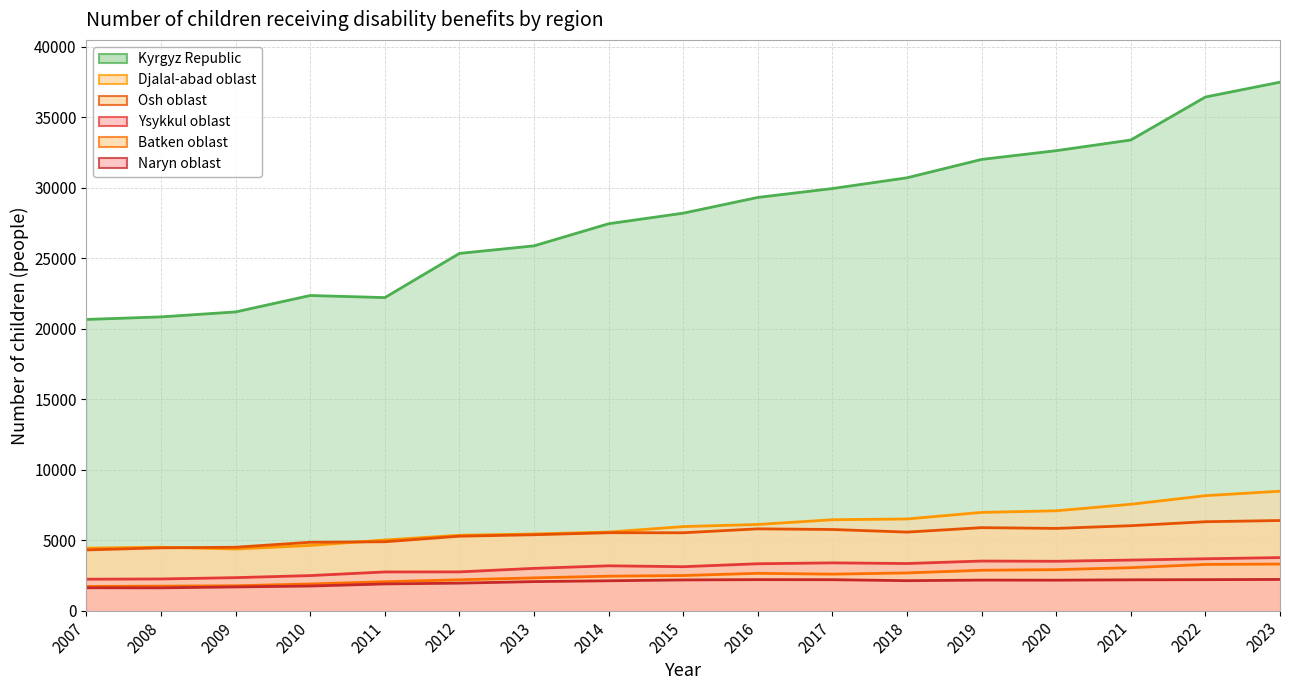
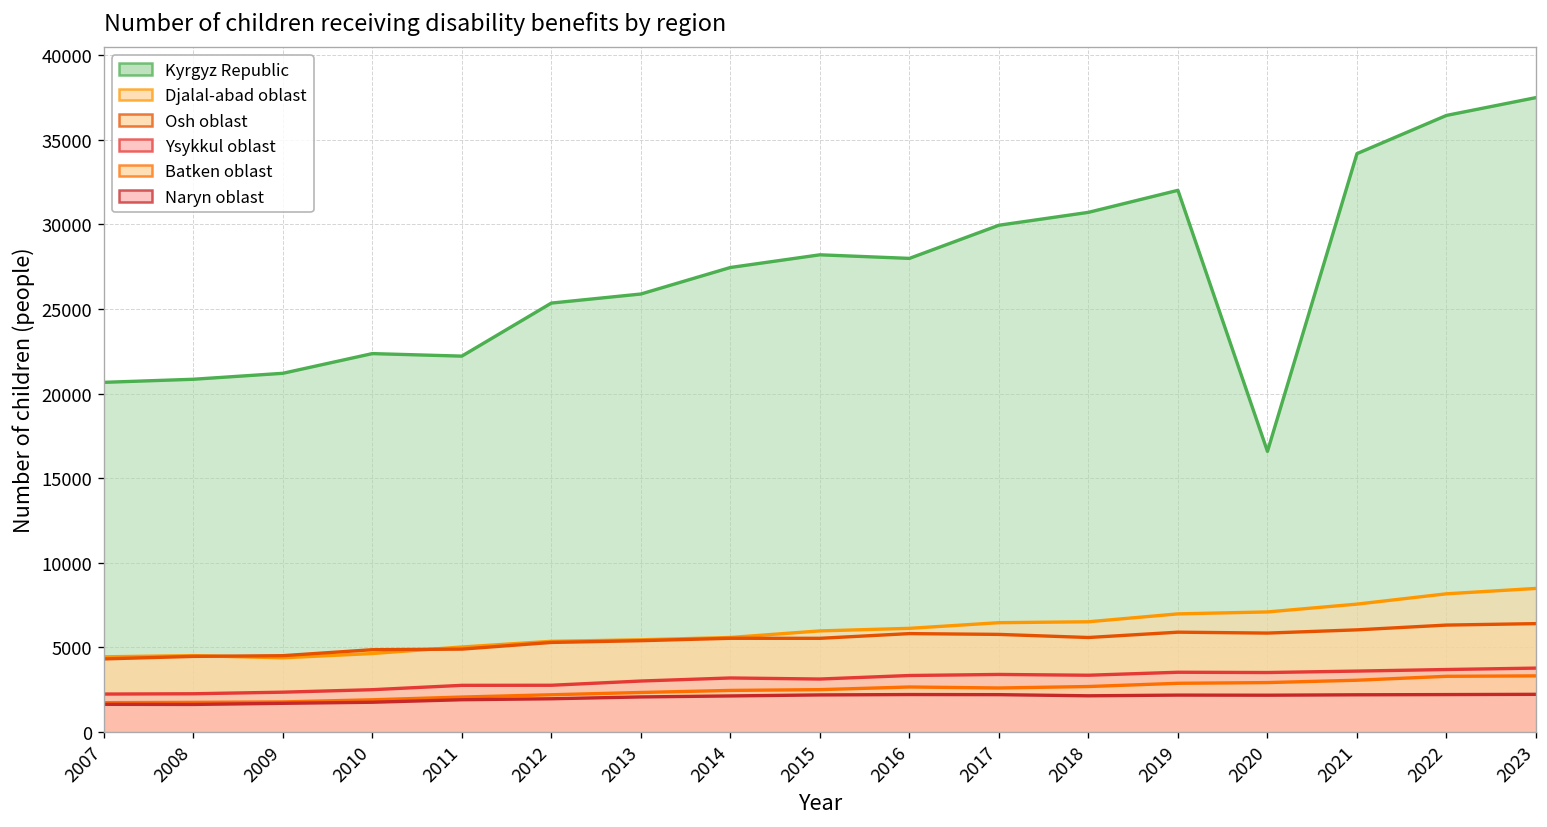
Kyrgyz Republic, 2016: 29300 -> 28000
Kyrgyz Republic, 2020: 32600 -> 16600
Kyrgyz Republic, 2021: 33400 -> 34200
